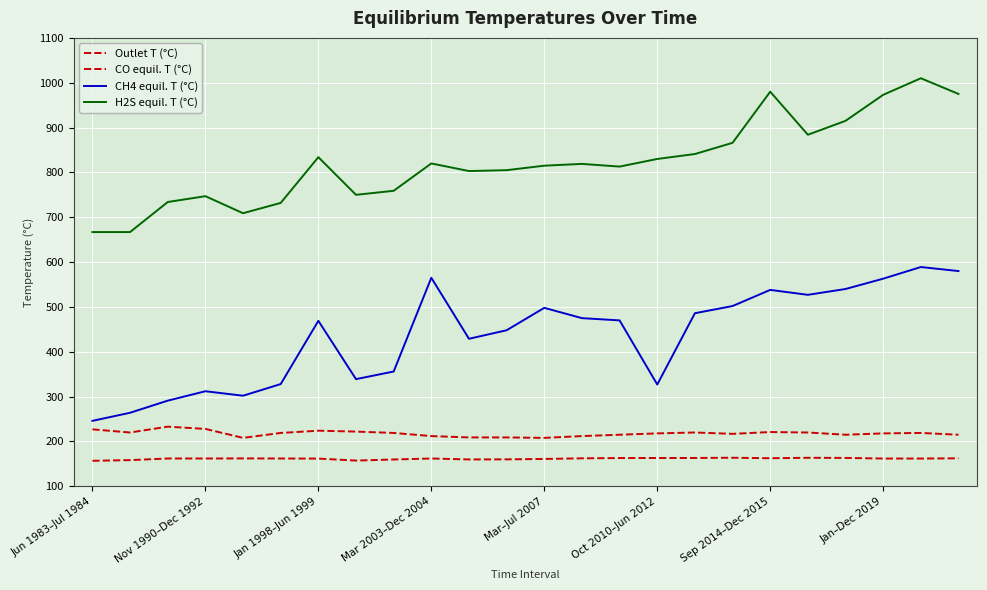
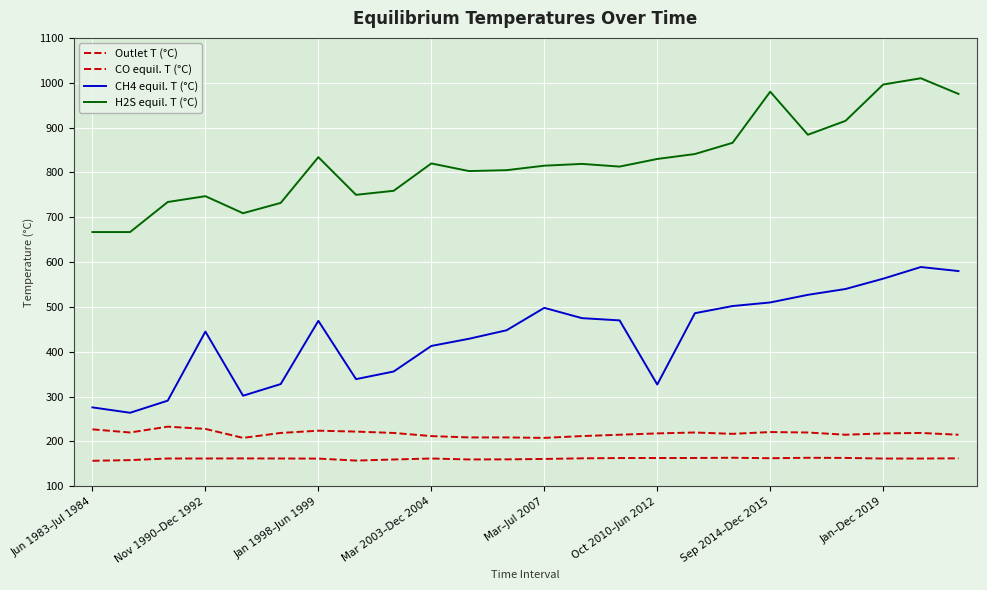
CH4 equil. T (°C), Jun 1983–Jul 1984: 250 -> 280
CH4 equil. T (°C), Nov 1990–Dec 1992: 310 -> 450
CH4 equil. T (°C), Mar 2003–Dec 2004: 570 -> 410
CH4 equil. T (°C), Sep 2014–Dec 2015: 540 -> 510
H2S equil. T (°C), Jan–Dec 2019: 970 -> 1000
